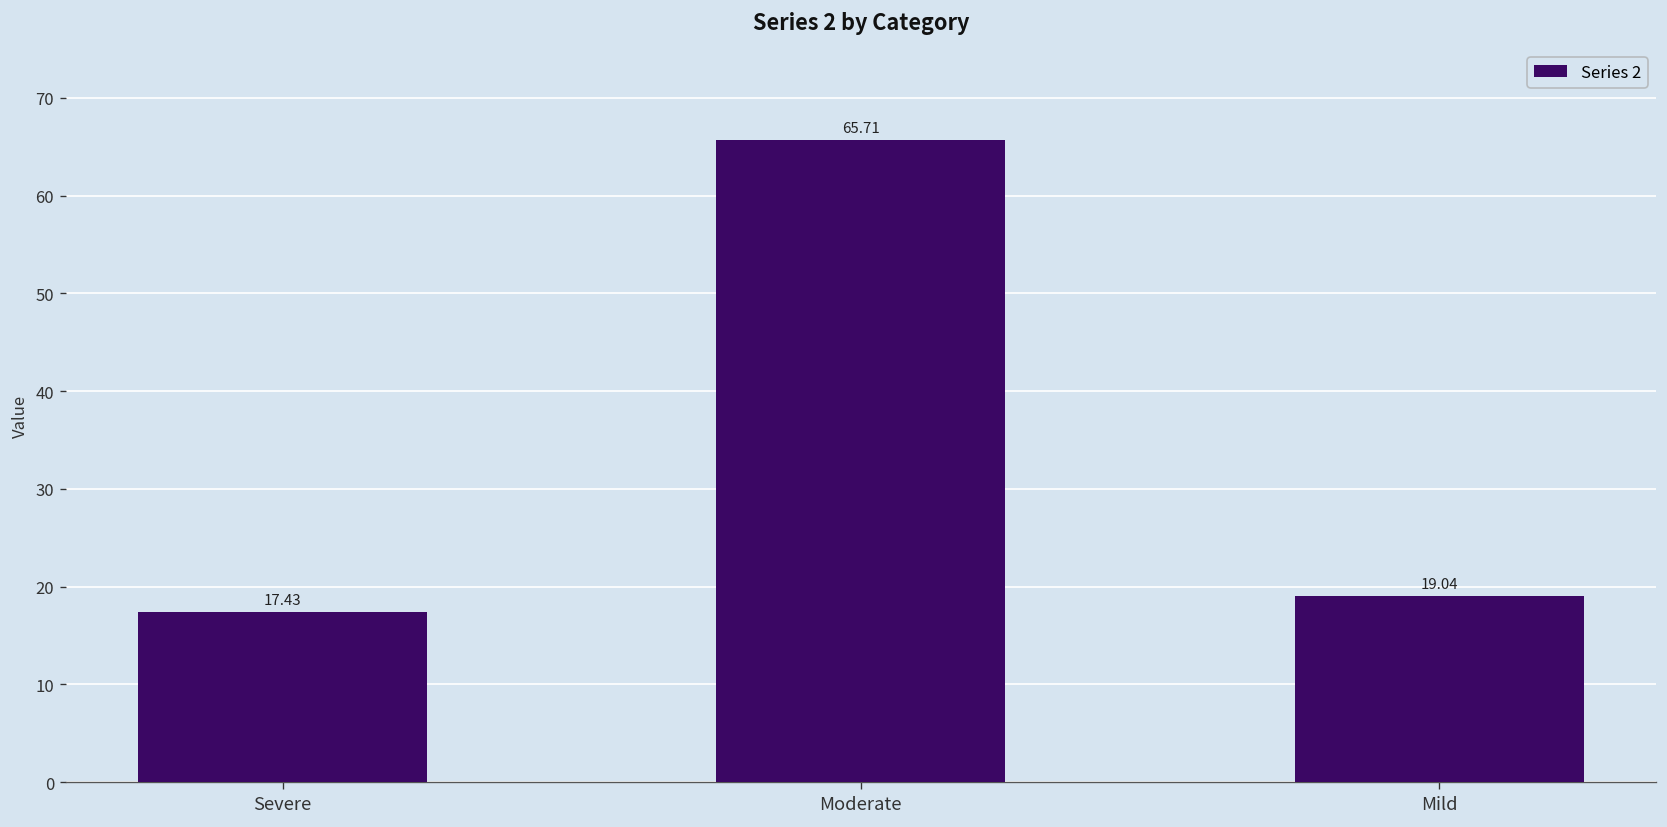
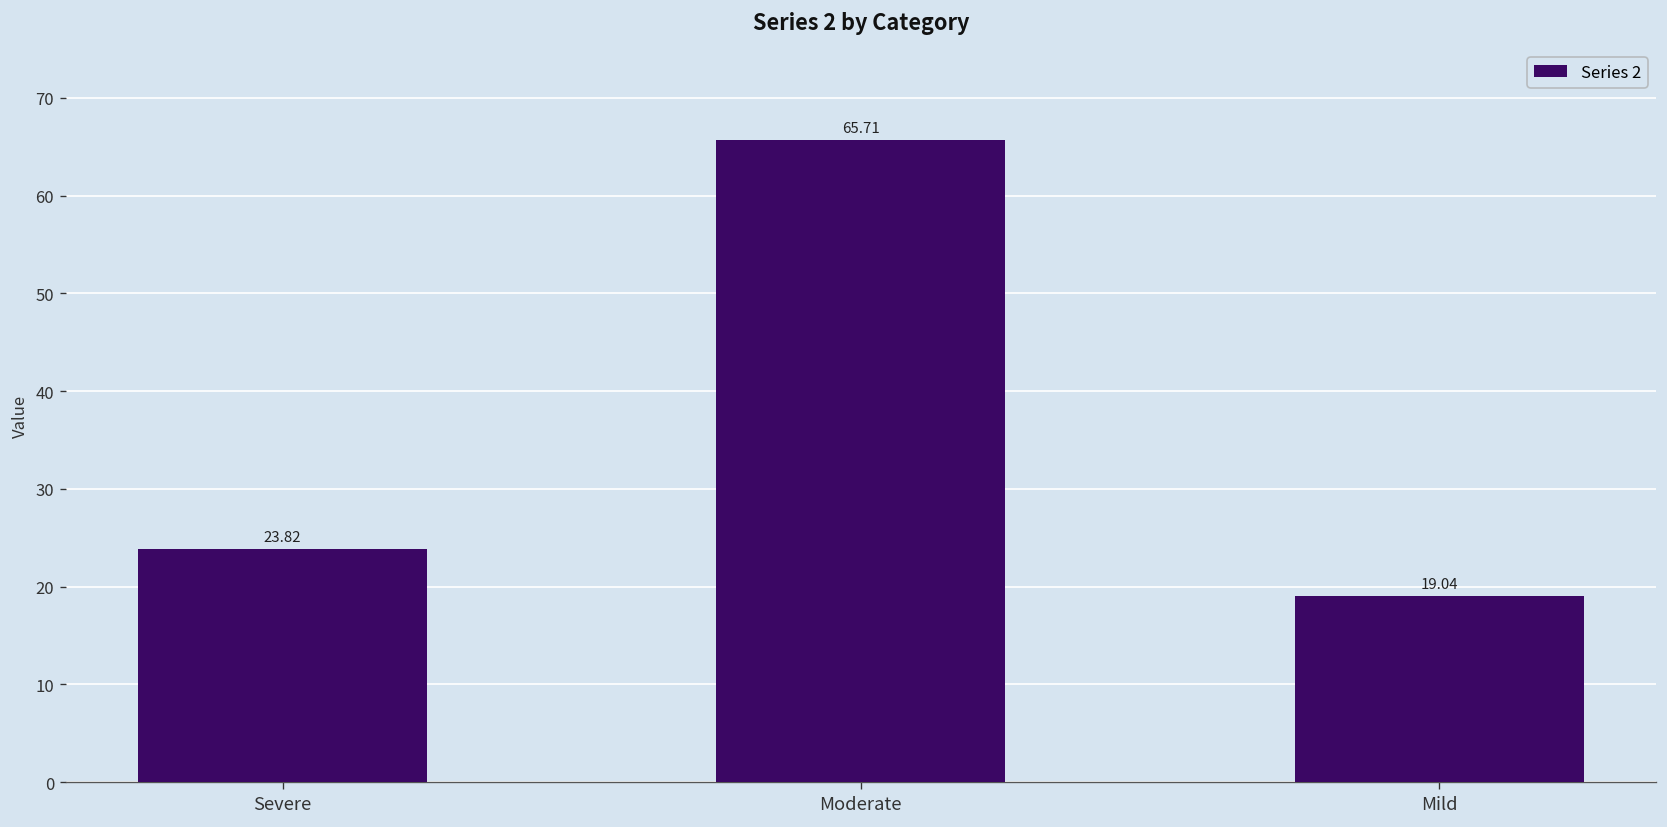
Severe: 17.43 -> 23.82
